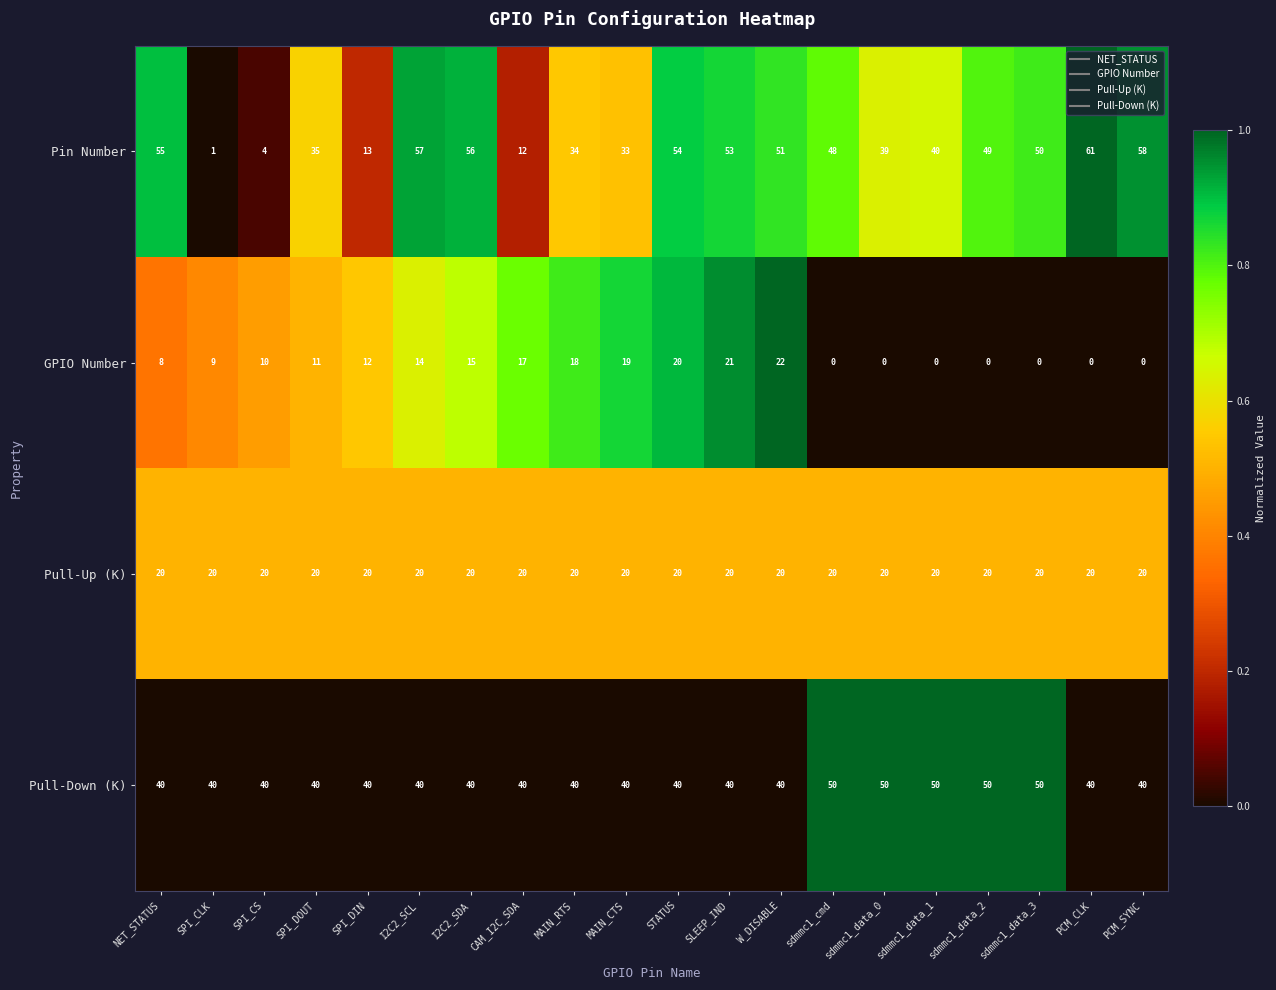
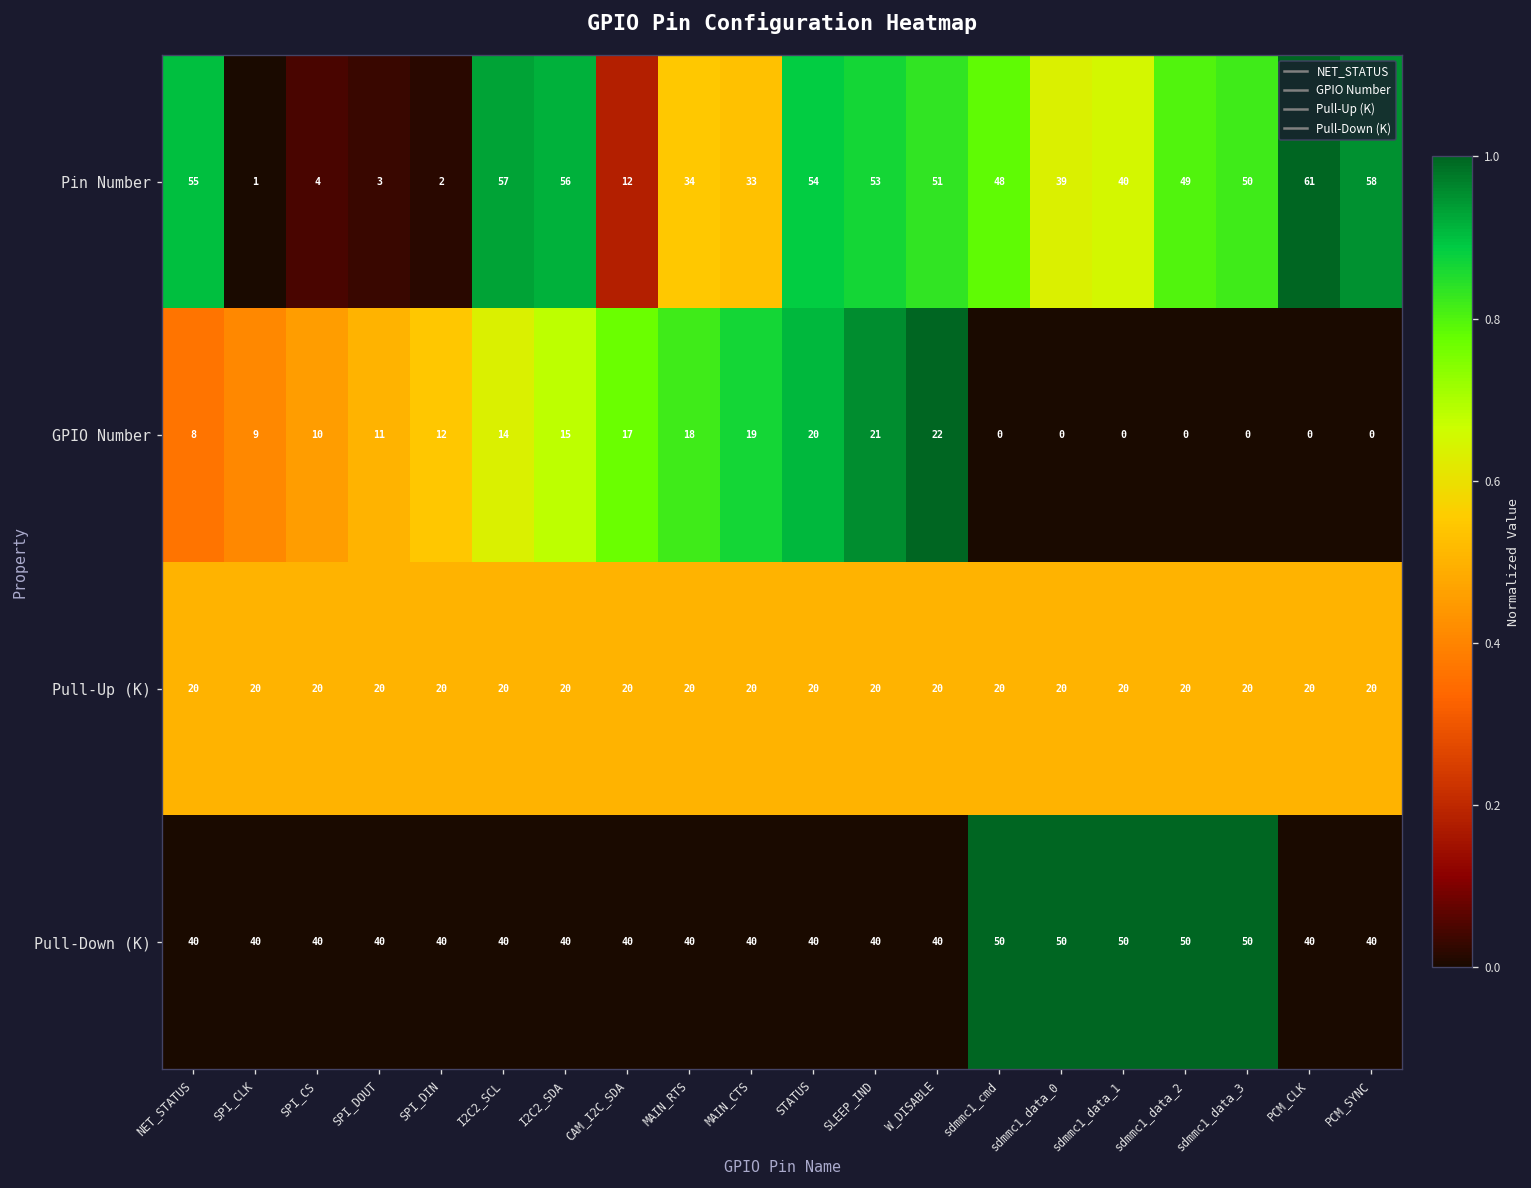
Pin Number, SPI_DOUT: 35 -> 3
Pin Number, SPI_DIN: 13 -> 2
